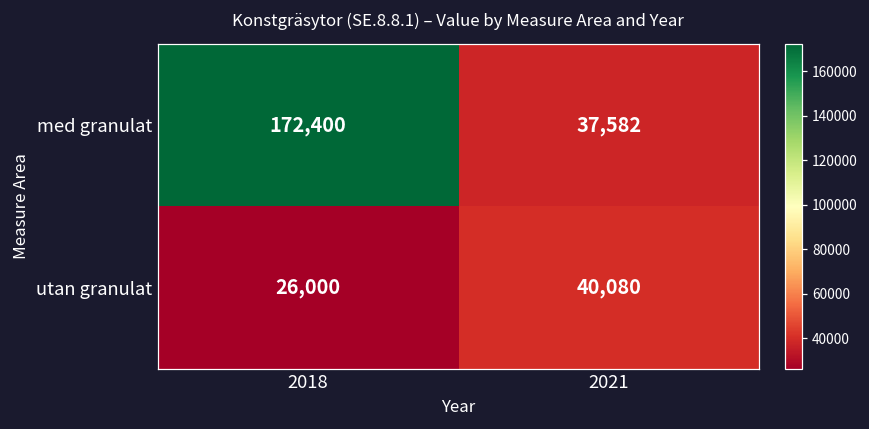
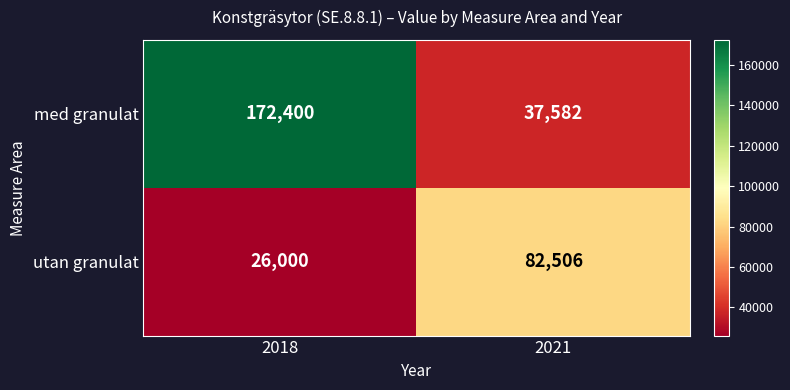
utan granulat, 2021: 40,080 -> 82,506
